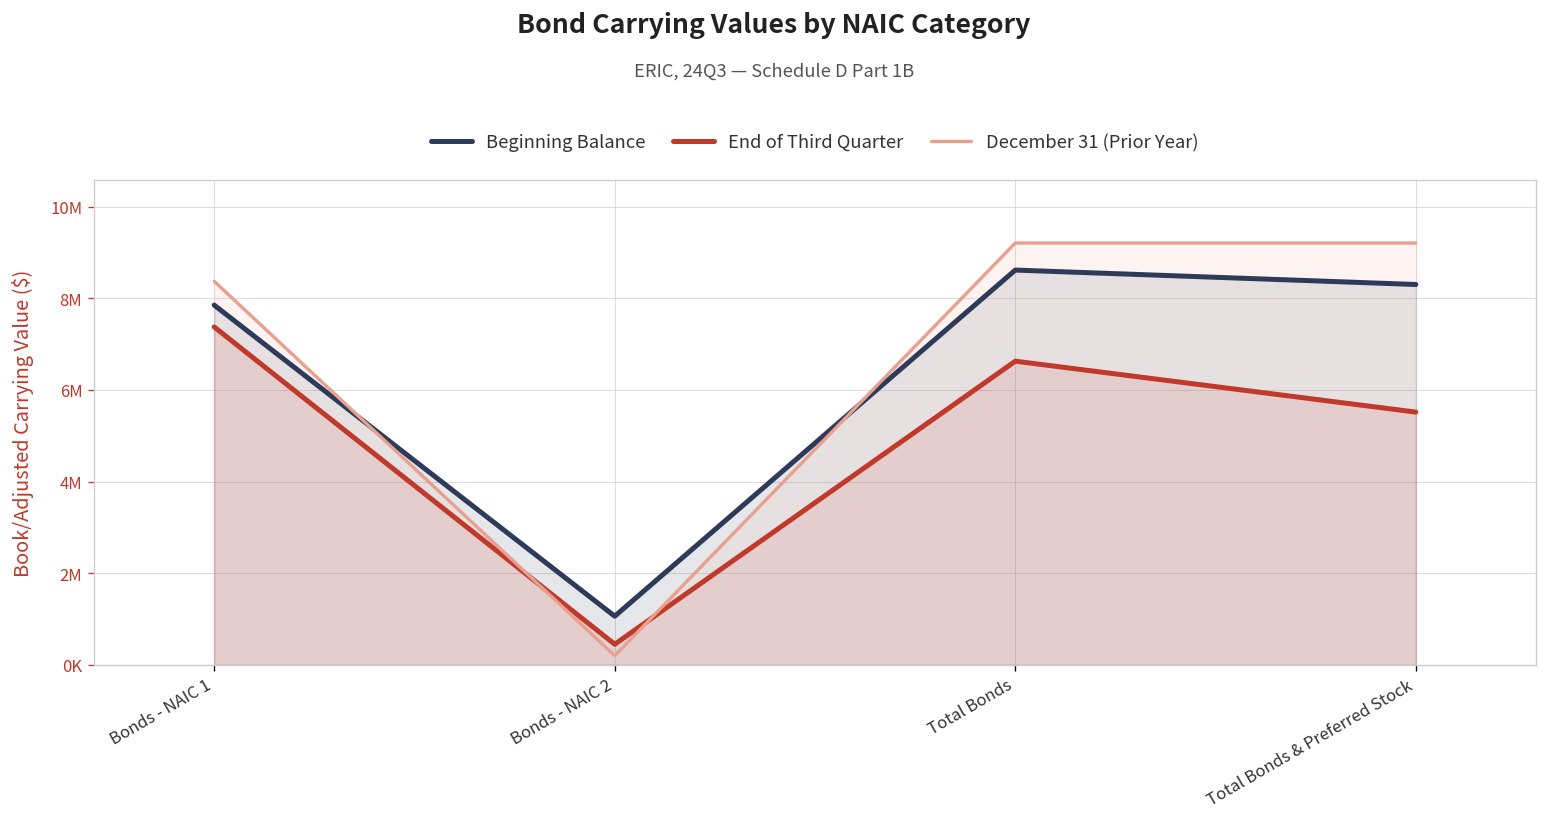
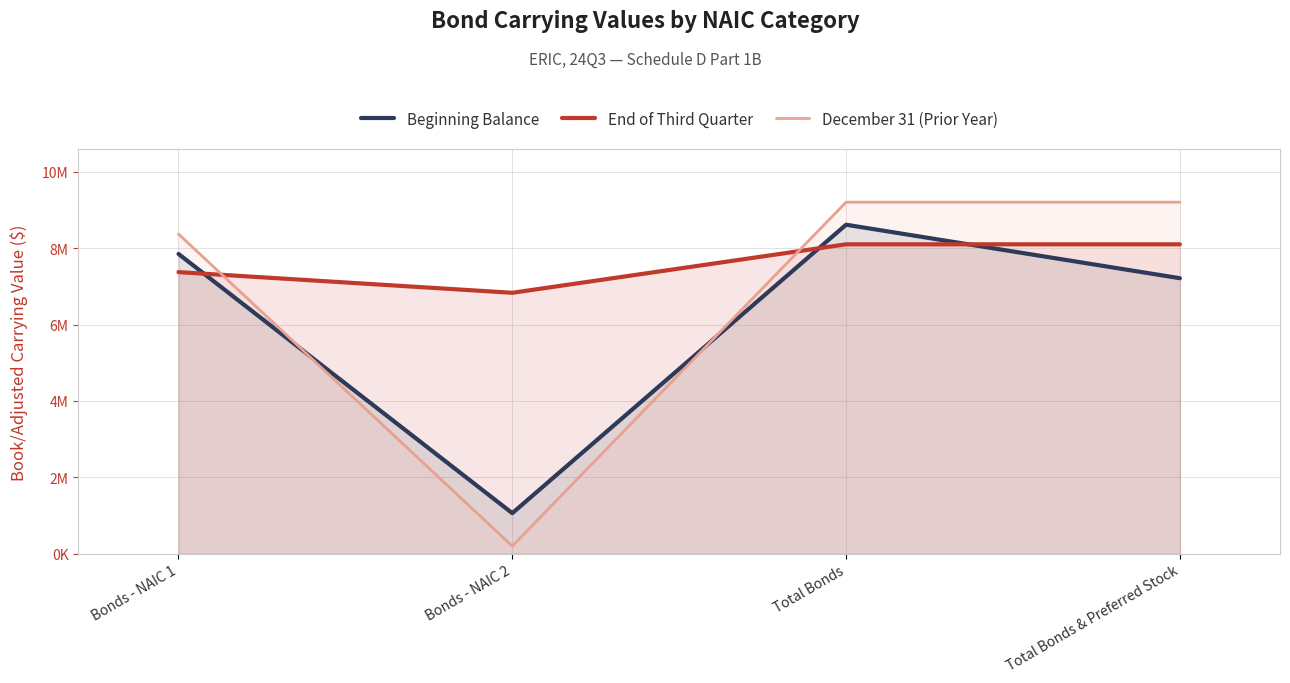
End of Third Quarter, Bonds - NAIC 2: 400000 -> 6800000
End of Third Quarter, Total Bonds: 6600000 -> 8100000
Beginning Balance, Total Bonds & Preferred Stock: 8300000 -> 7200000
End of Third Quarter, Total Bonds & Preferred Stock: 5500000 -> 8100000
